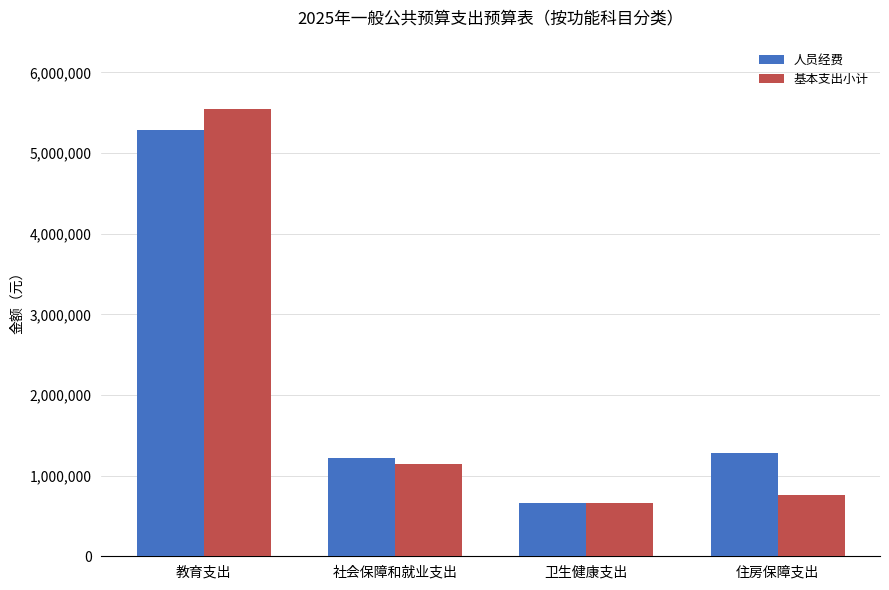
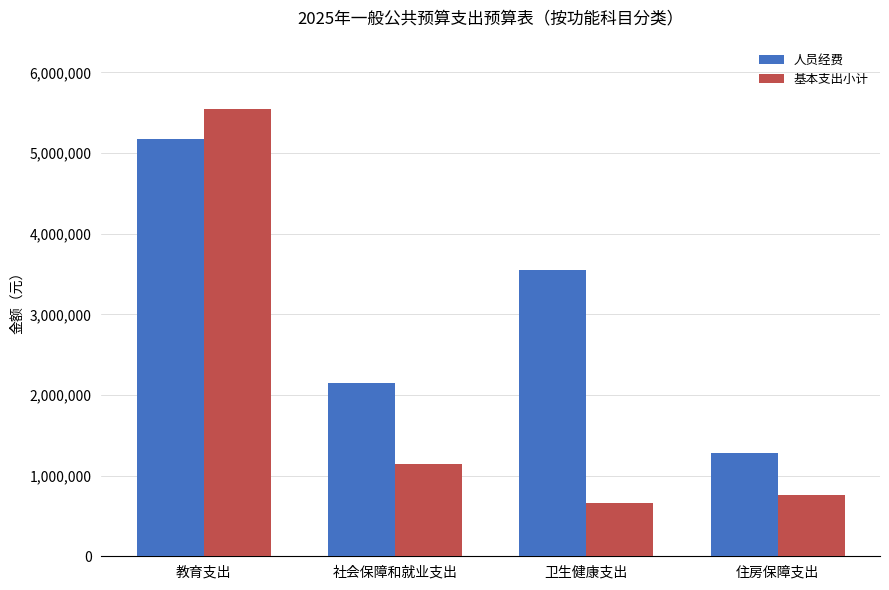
人员经费, 教育支出: 5,300,000 -> 5,200,000
人员经费, 社会保障和就业支出: 1,200,000 -> 2,200,000
人员经费, 卫生健康支出: 700,000 -> 3,600,000
